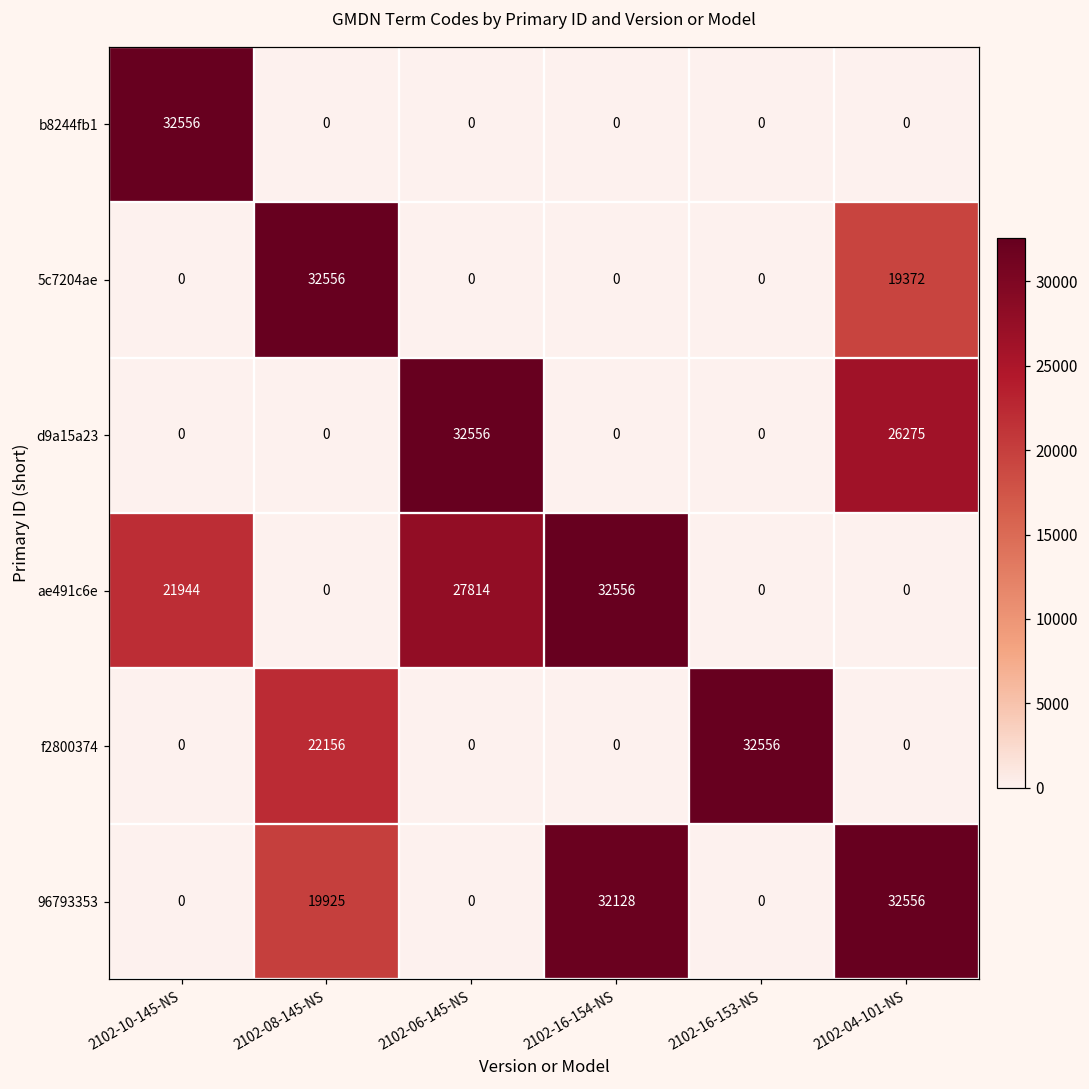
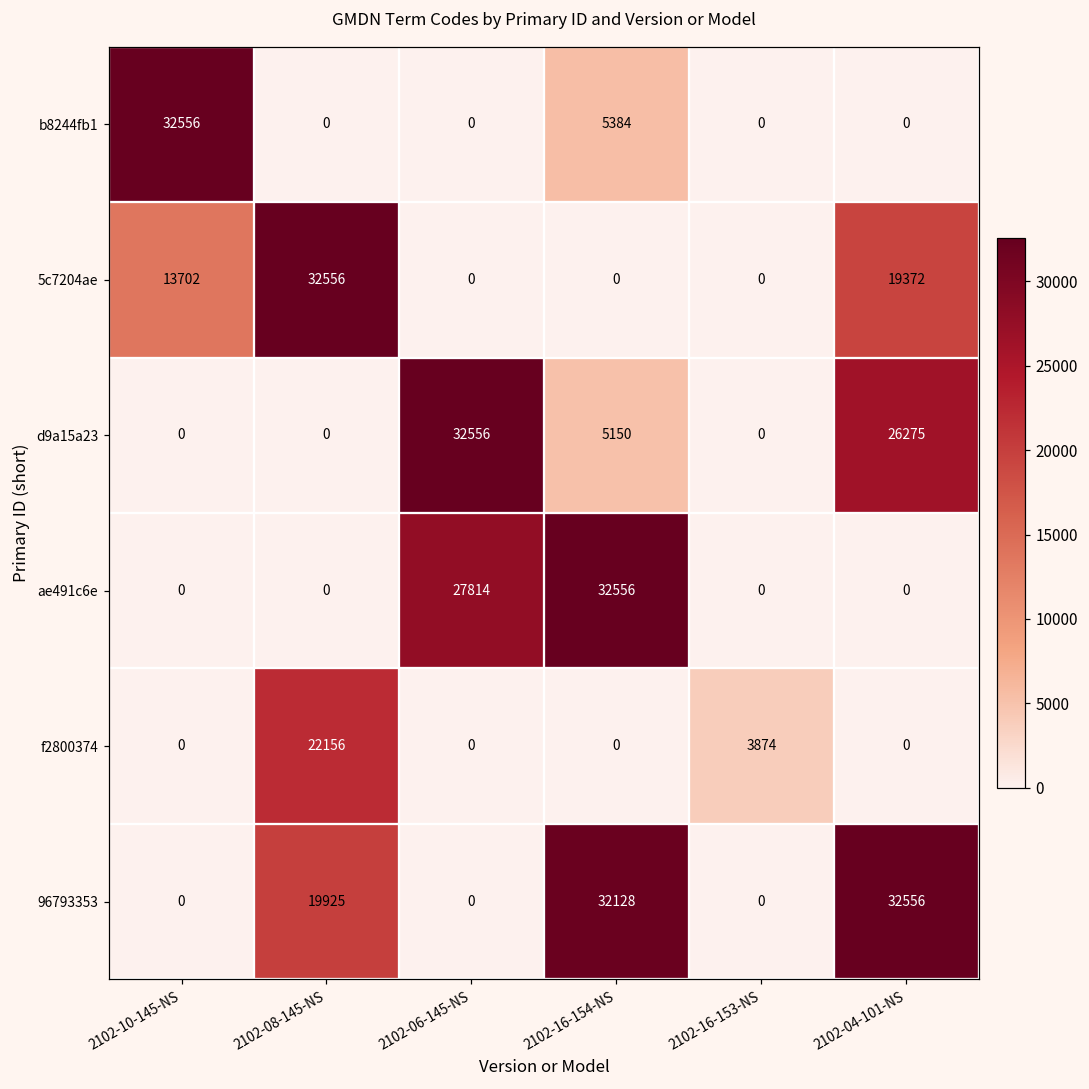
b8244fb1, 2102-16-154-NS: 0 -> 5384
5c7204ae, 2102-10-145-NS: 0 -> 13702
d9a15a23, 2102-16-154-NS: 0 -> 5150
ae491c6e, 2102-10-145-NS: 21944 -> 0
f2800374, 2102-16-153-NS: 32556 -> 3874
